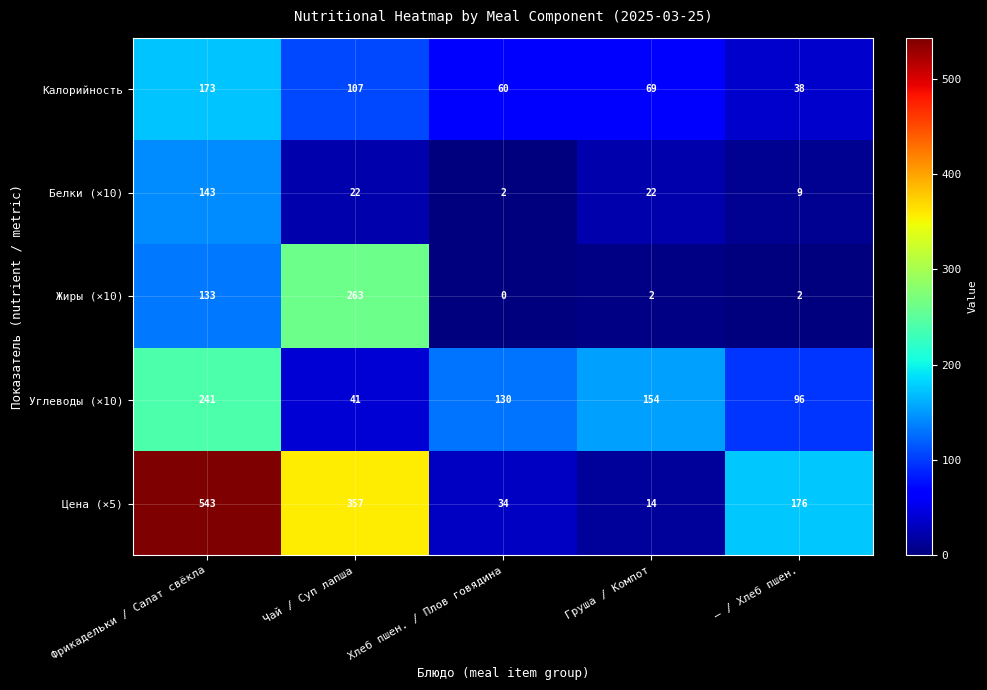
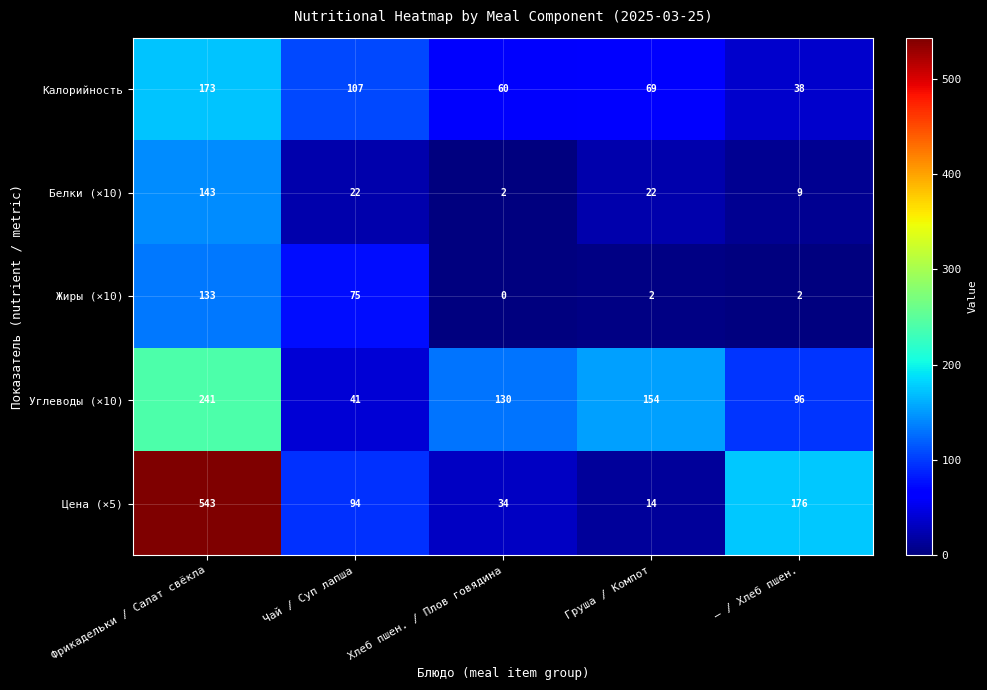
Жиры (×10), Чай / Суп лапша: 263 -> 75
Цена (×5), Чай / Суп лапша: 357 -> 94
